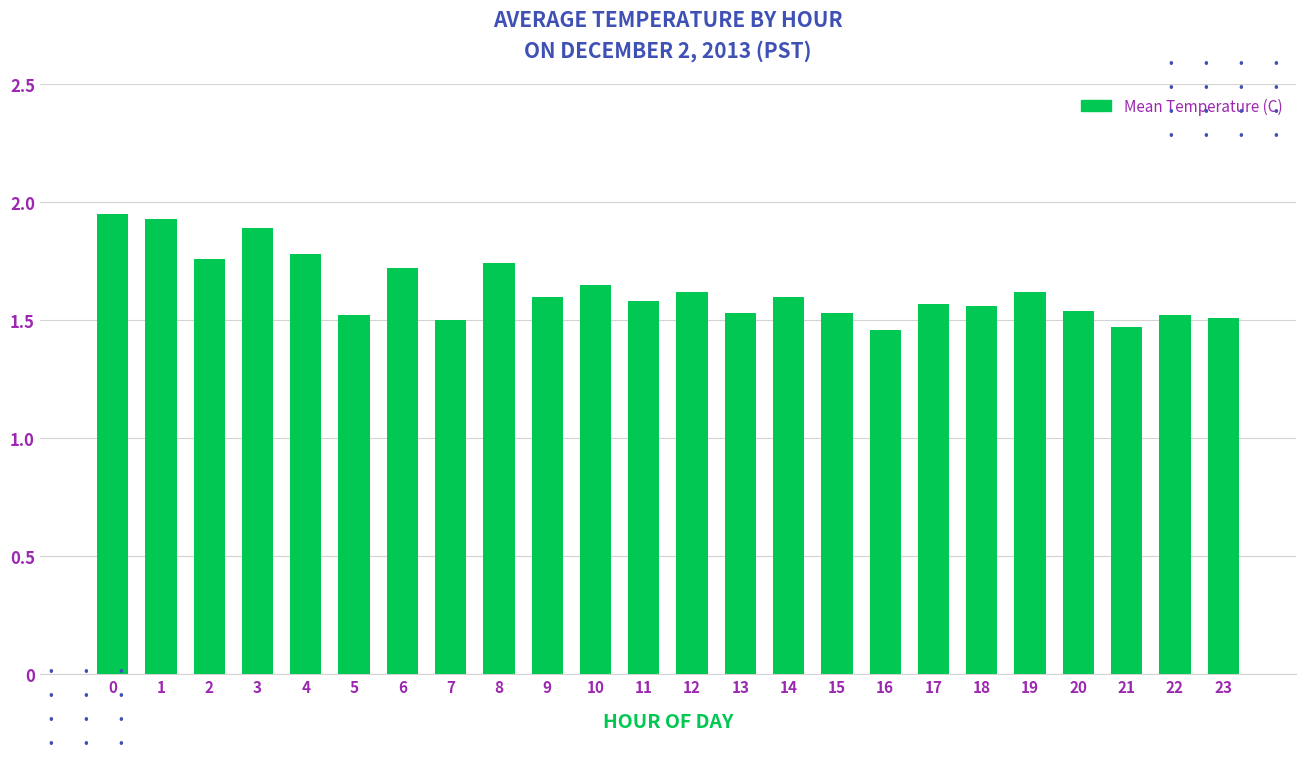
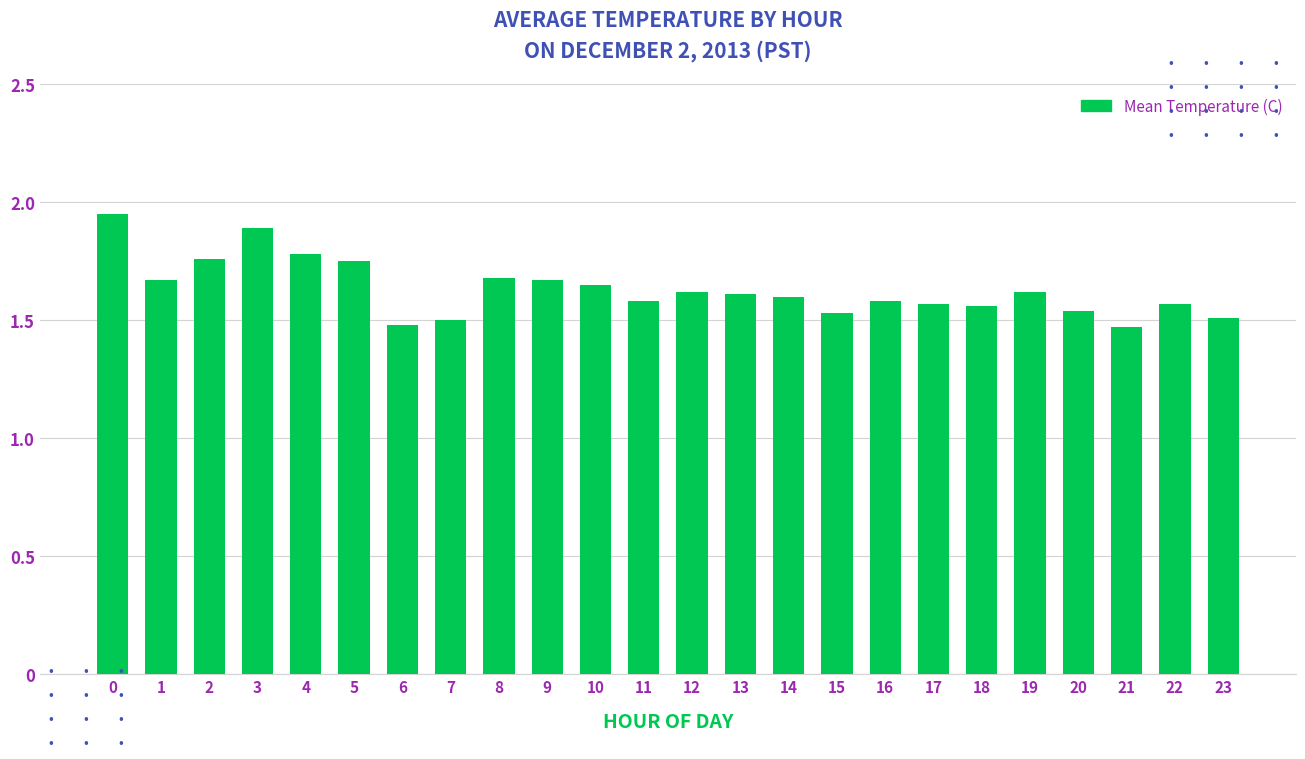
1: 1.93 -> 1.67
5: 1.52 -> 1.75
6: 1.72 -> 1.48
8: 1.74 -> 1.68
9: 1.60 -> 1.67
13: 1.53 -> 1.61
16: 1.46 -> 1.58
22: 1.52 -> 1.57
